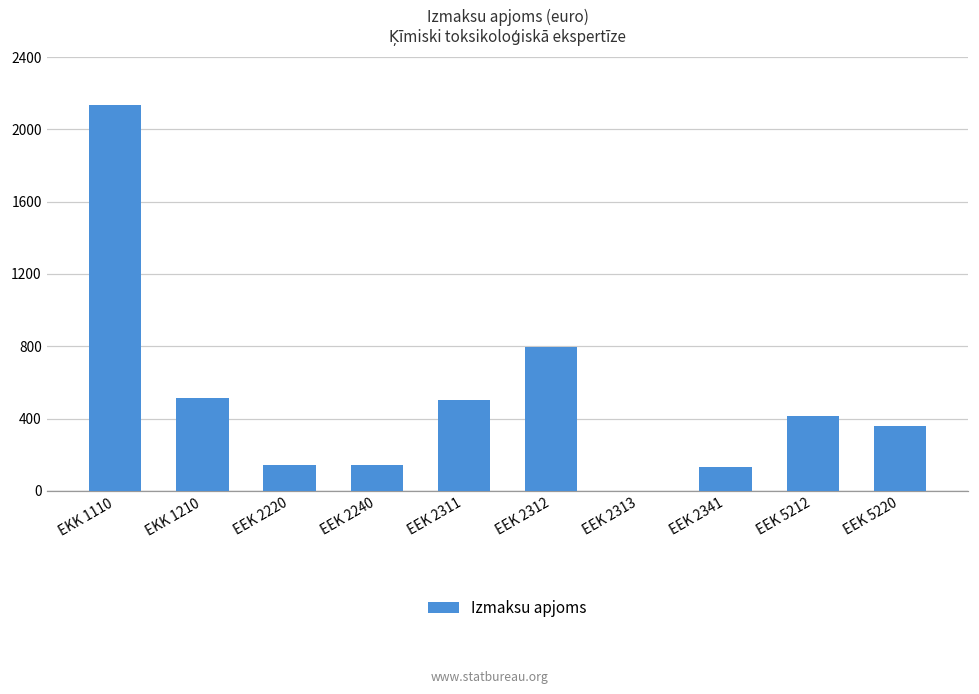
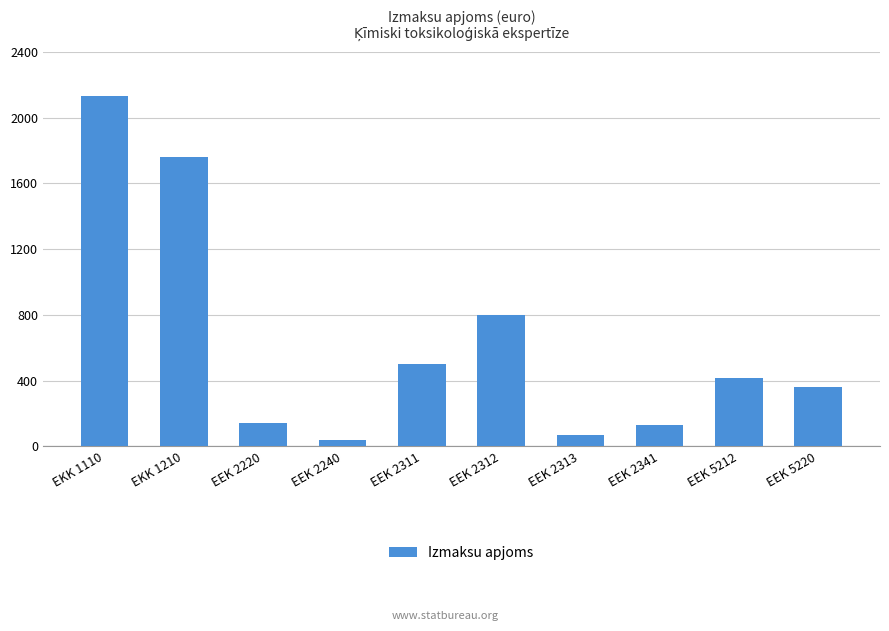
EKK 1210: 510 -> 1760
EEK 2240: 140 -> 40
EEK 2313: 0 -> 70
